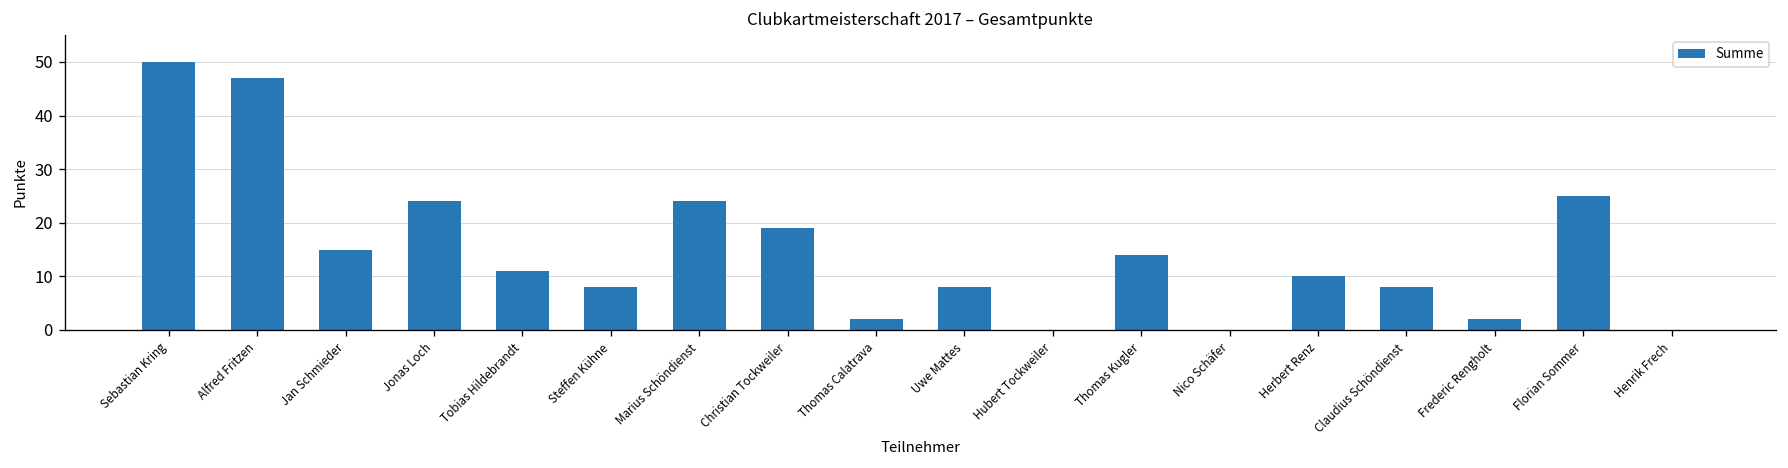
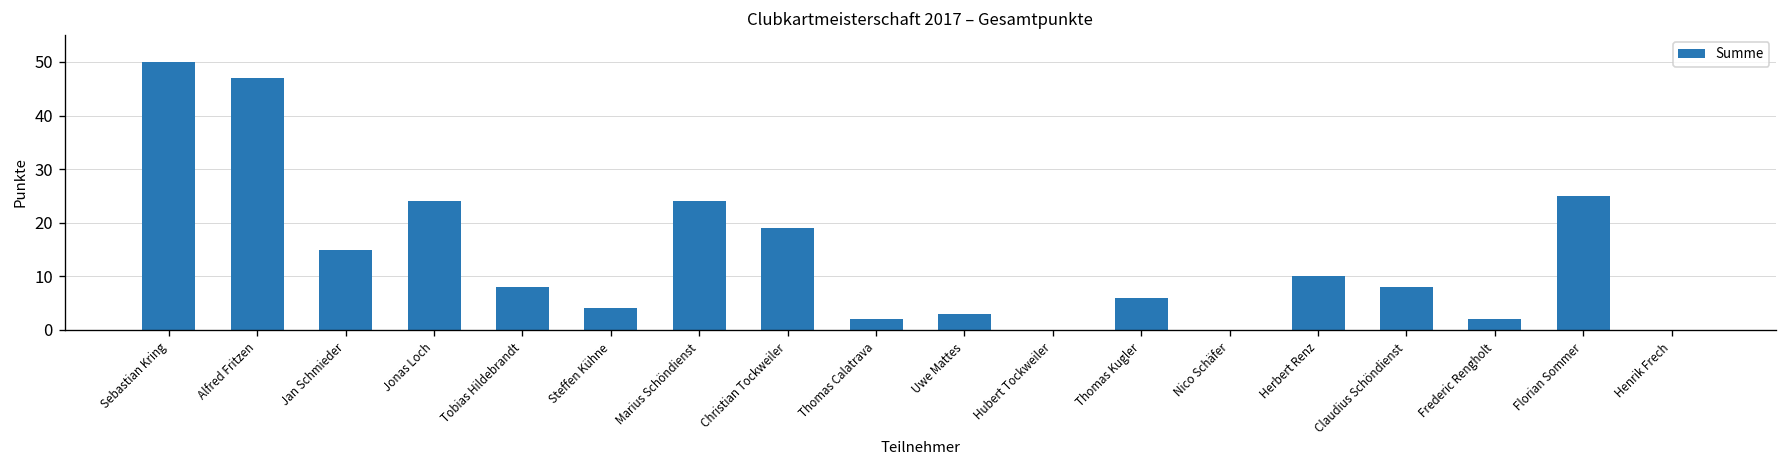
Tobias Hildebrandt: 11 -> 8
Steffen Kühne: 8 -> 4
Uwe Mattes: 8 -> 3
Thomas Kugler: 14 -> 6
